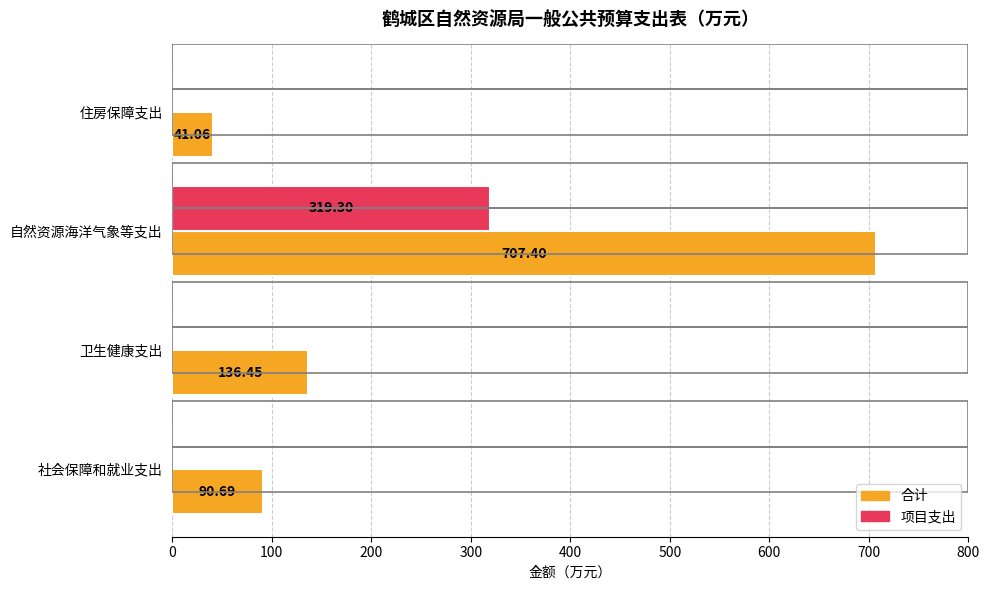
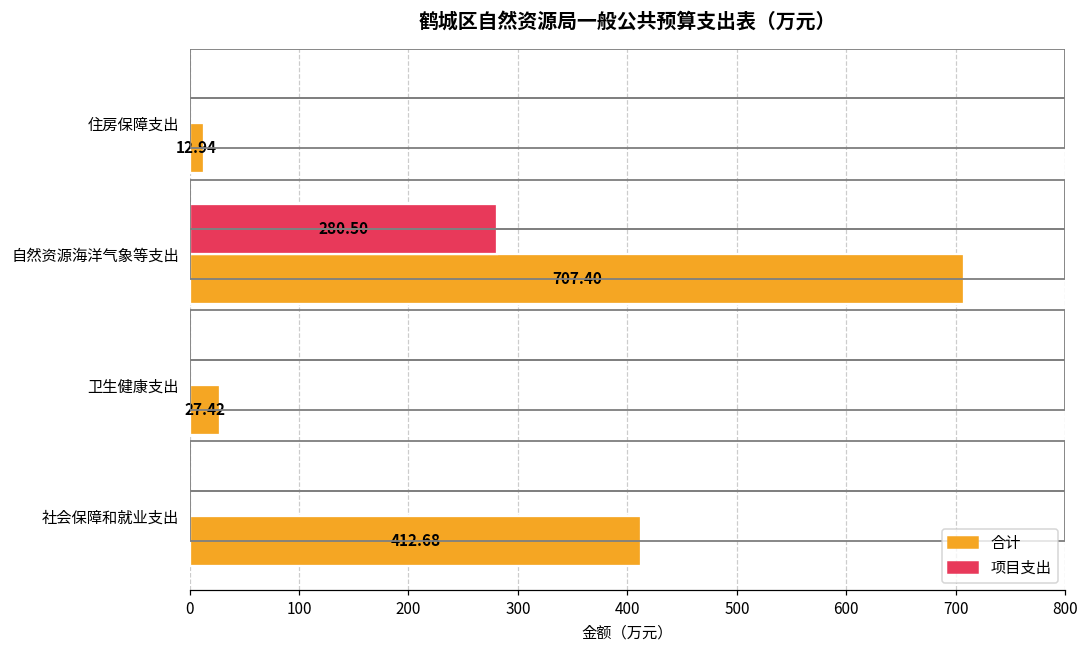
合计, 住房保障支出: 41.06 -> 12.94
项目支出, 自然资源海洋气象等支出: 319.30 -> 280.50
合计, 卫生健康支出: 136.45 -> 27.42
合计, 社会保障和就业支出: 90.69 -> 412.68
